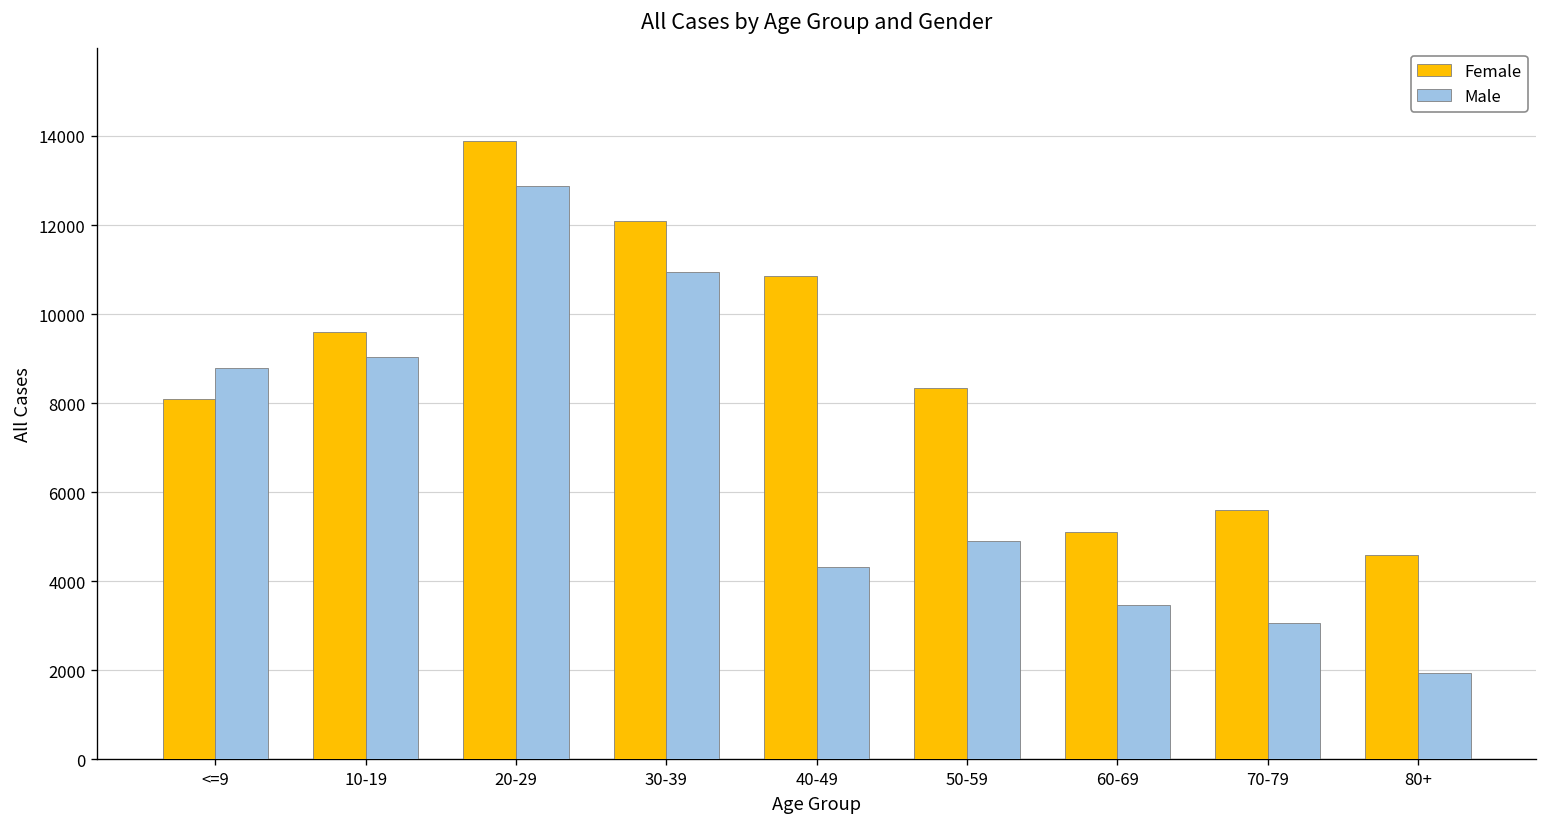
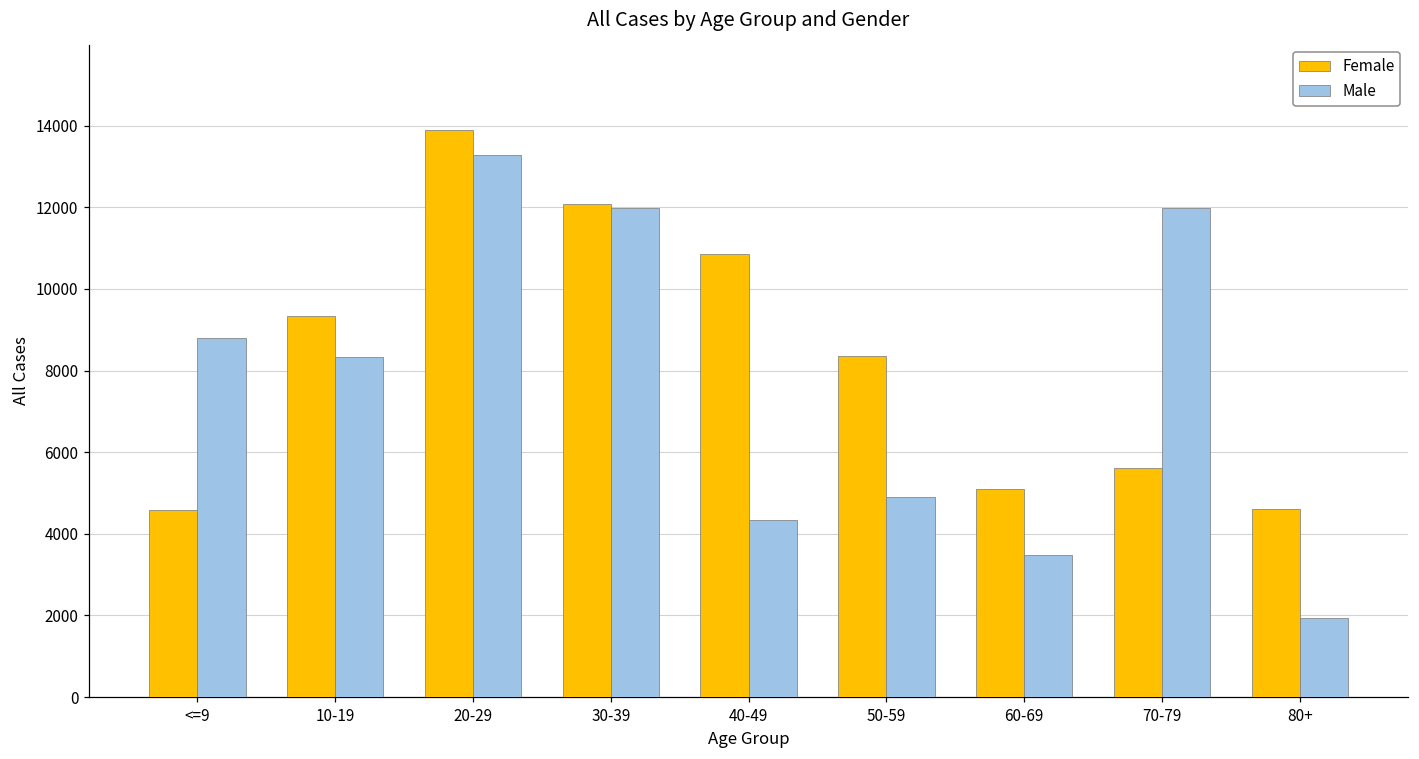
Female, <=9: 8100 -> 4600
Female, 10-19: 9600 -> 9300
Male, 10-19: 9000 -> 8300
Male, 20-29: 12900 -> 13300
Male, 30-39: 10900 -> 12000
Male, 70-79: 3100 -> 12000
